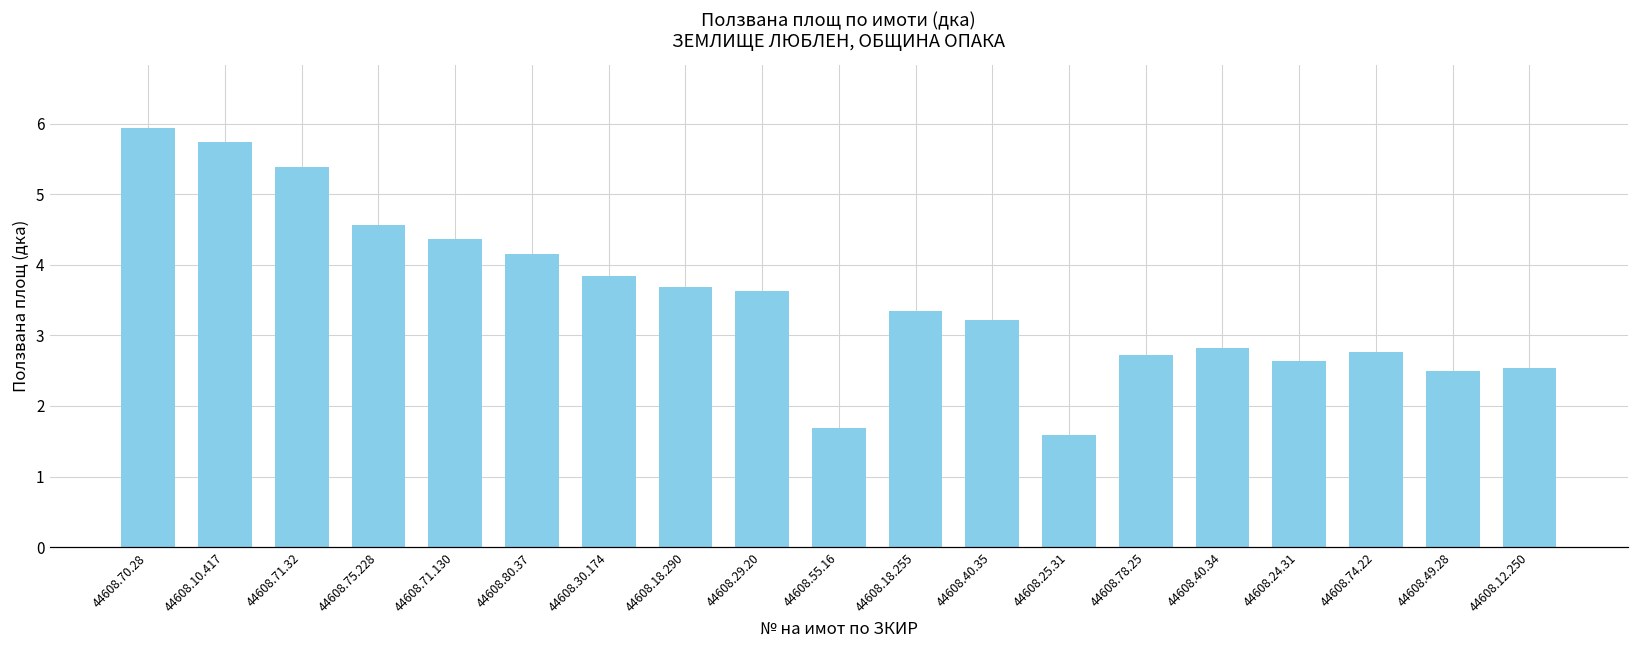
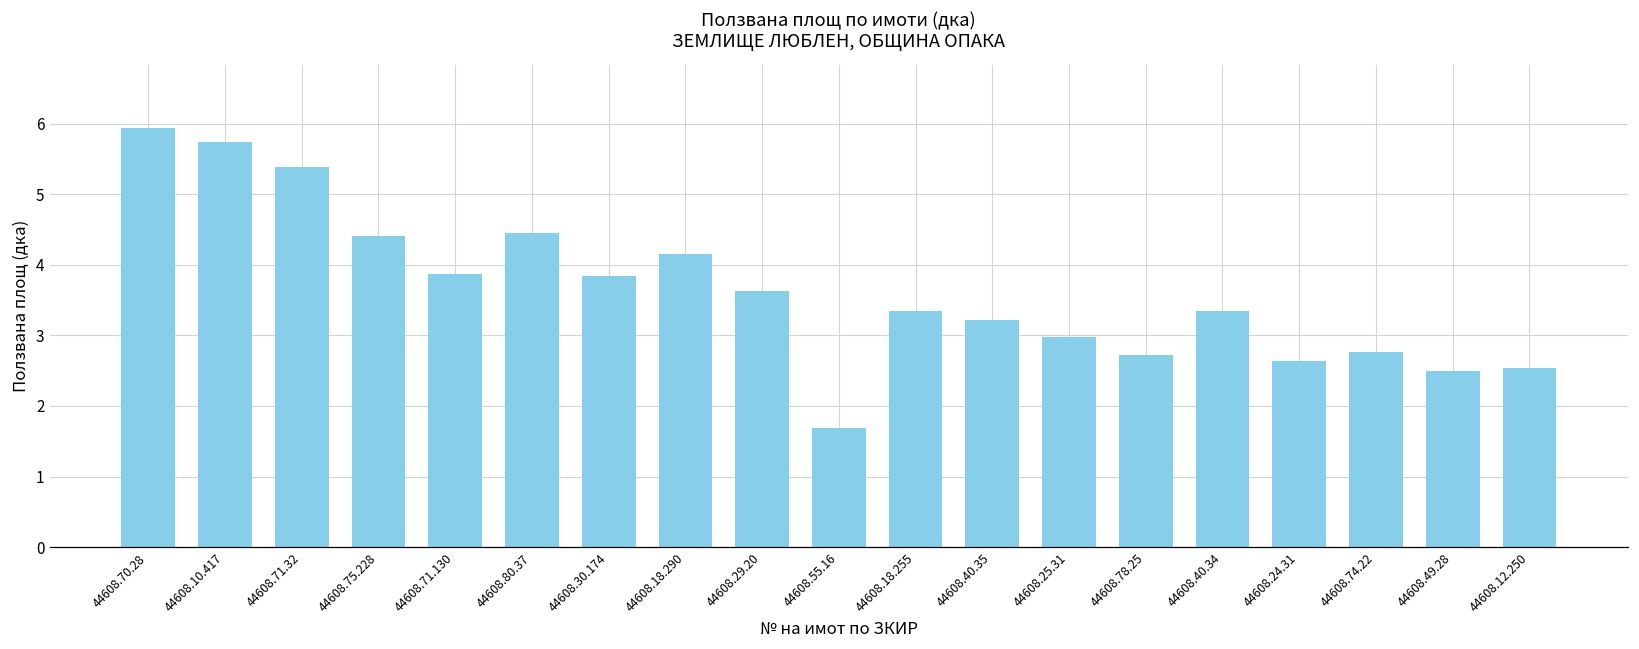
44608.75.228: 4.6 -> 4.4
44608.71.130: 4.4 -> 3.9
44608.80.37: 4.2 -> 4.5
44608.18.290: 3.7 -> 4.2
44608.25.31: 1.6 -> 3.0
44608.40.34: 2.8 -> 3.4
